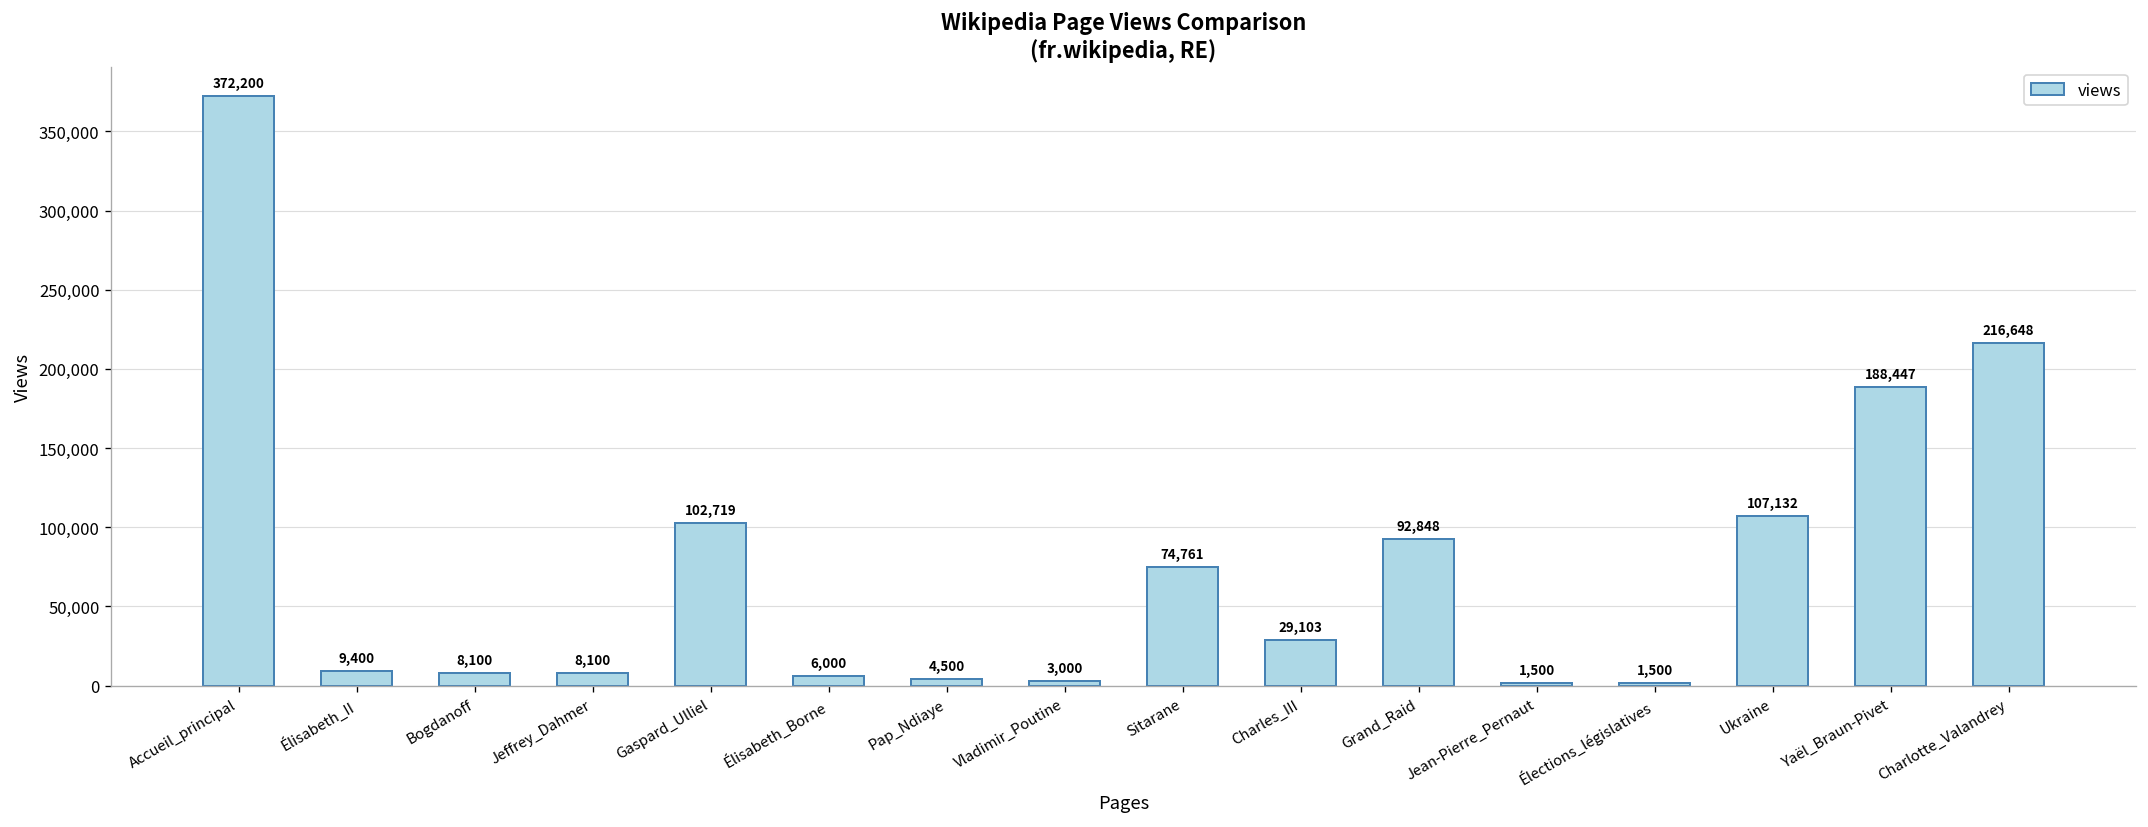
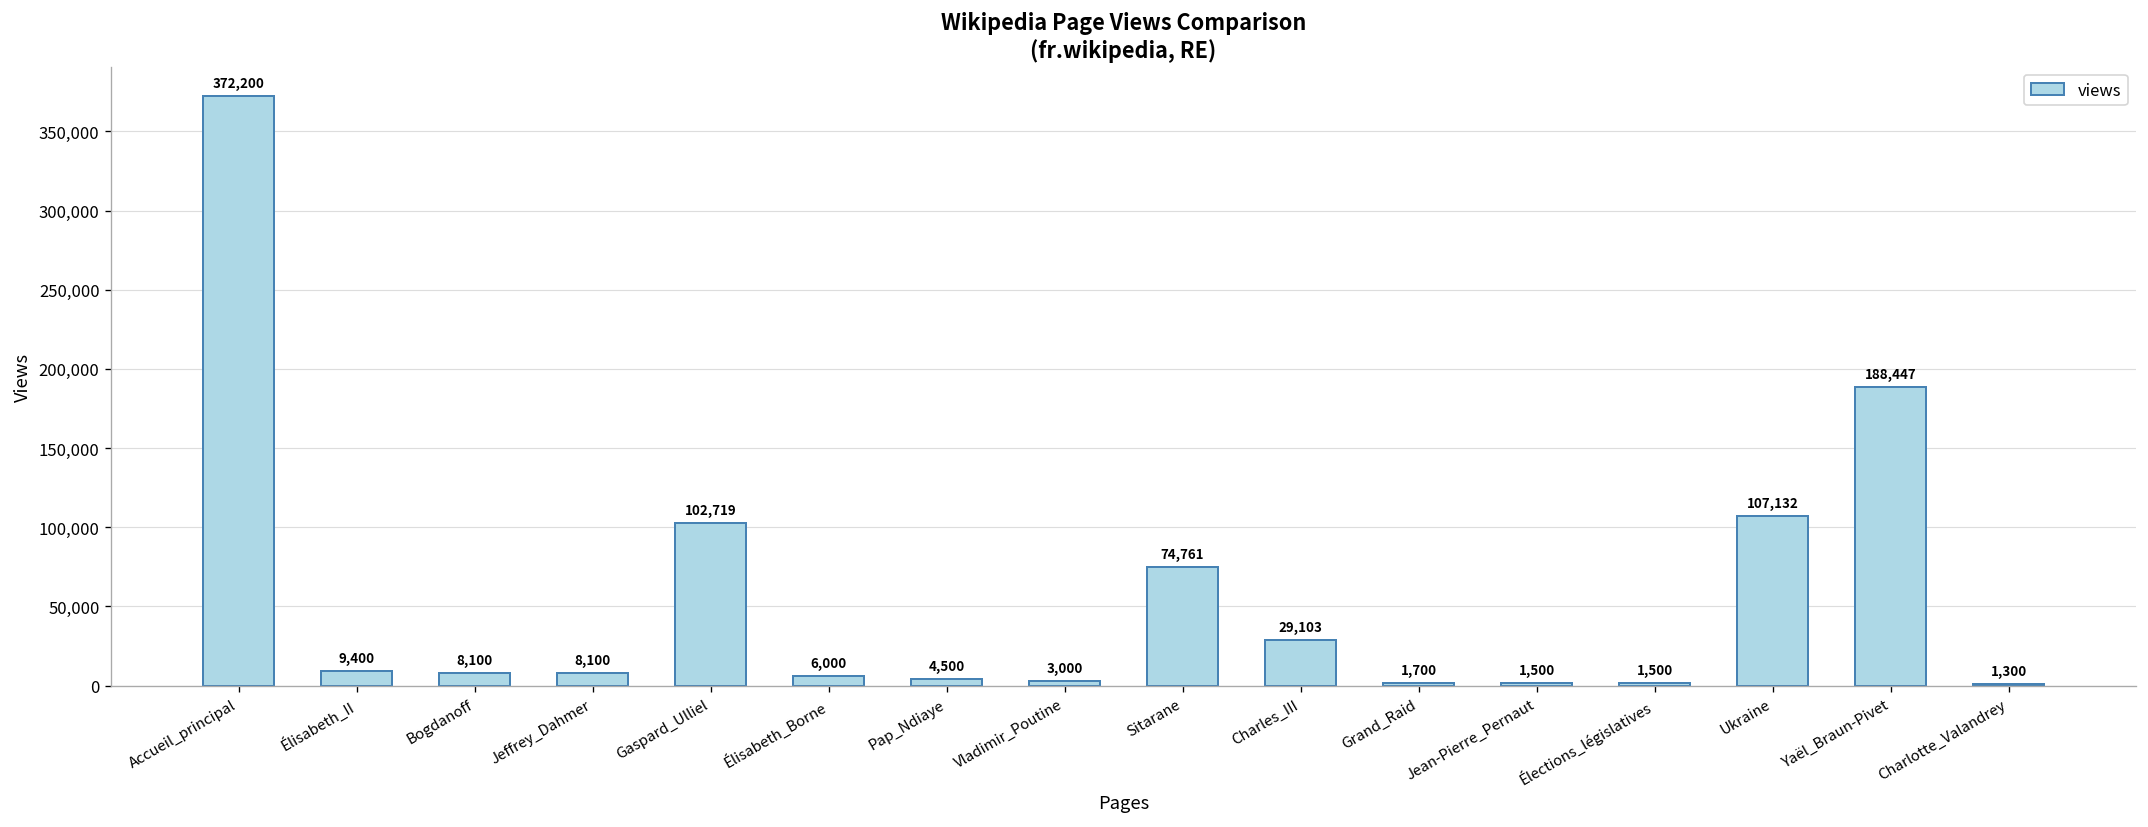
Grand_Raid: 92,848 -> 1,700
Charlotte_Valandrey: 216,648 -> 1,300
